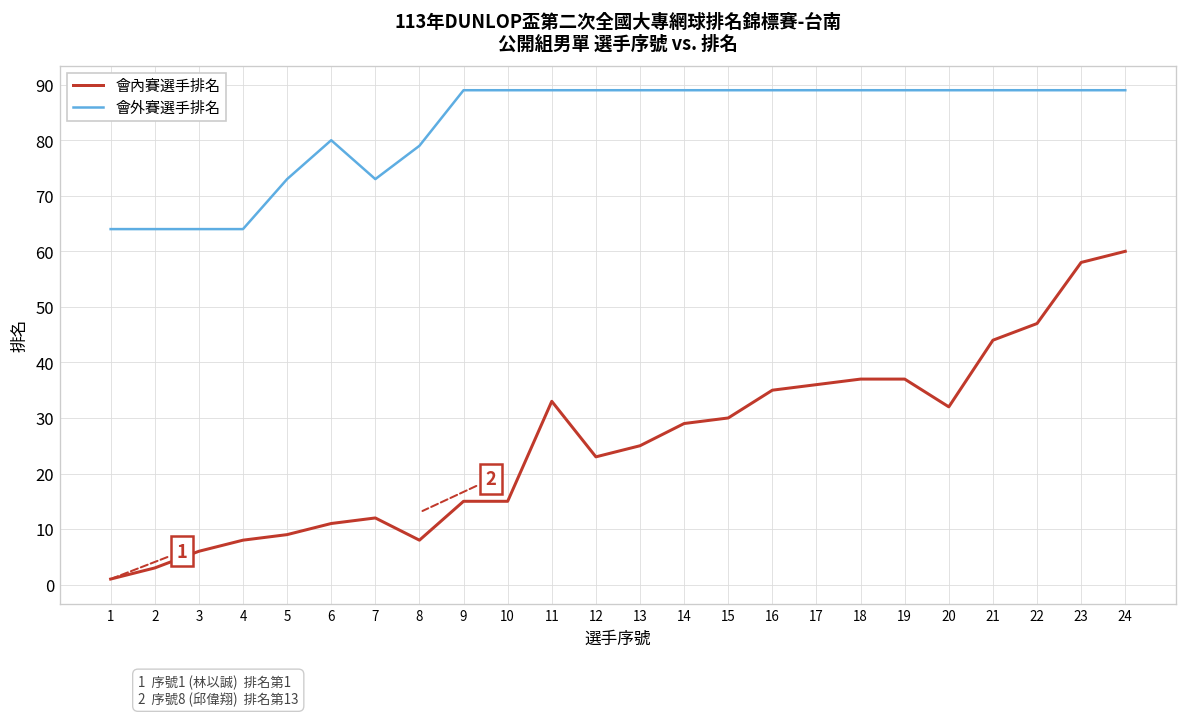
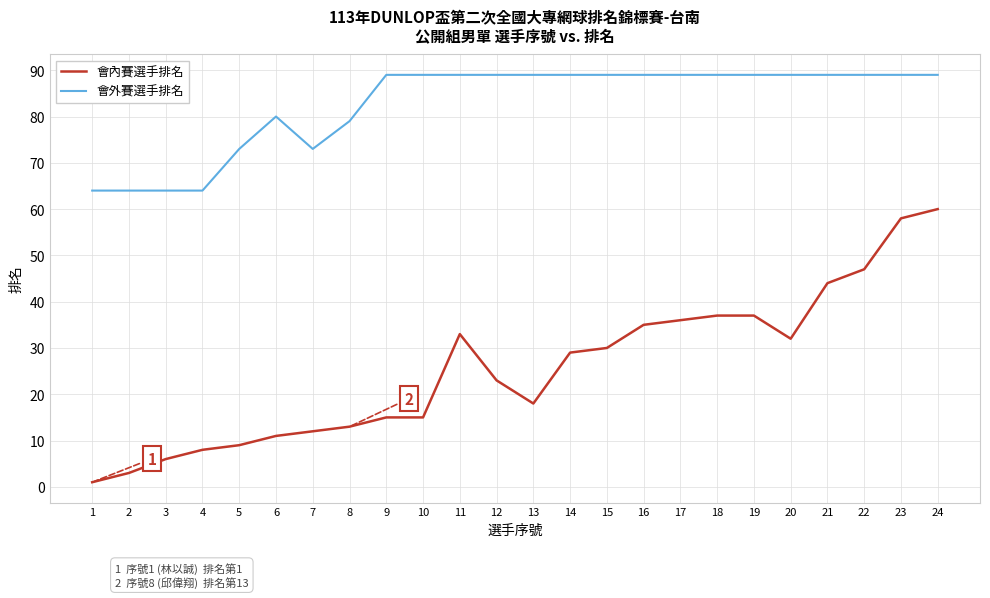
會內賽選手排名, 8: 8 -> 13
會內賽選手排名, 13: 25 -> 18
